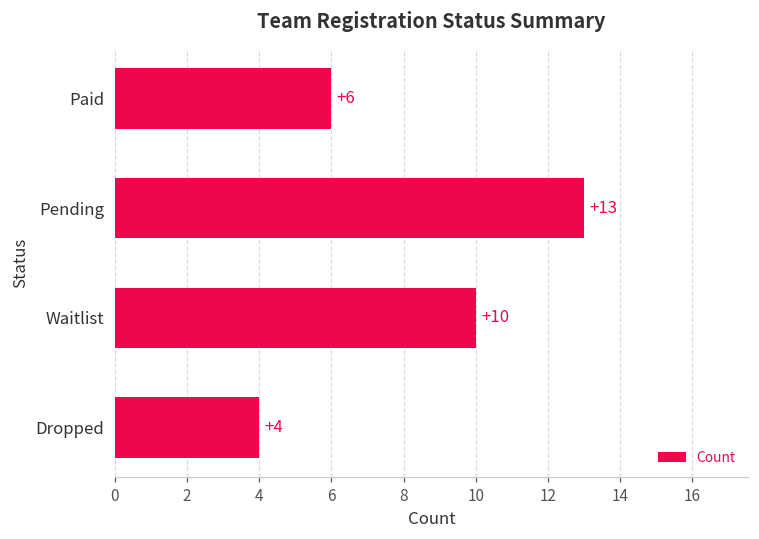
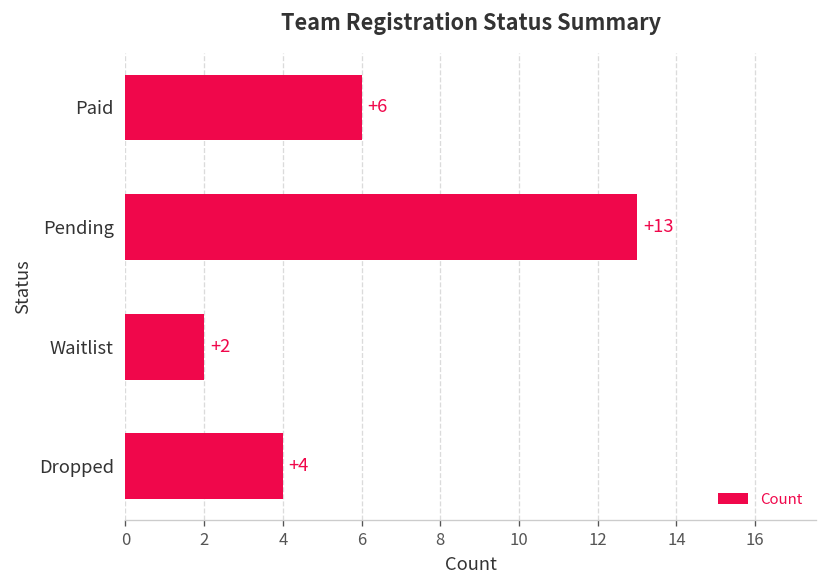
Waitlist: +10 -> +2
